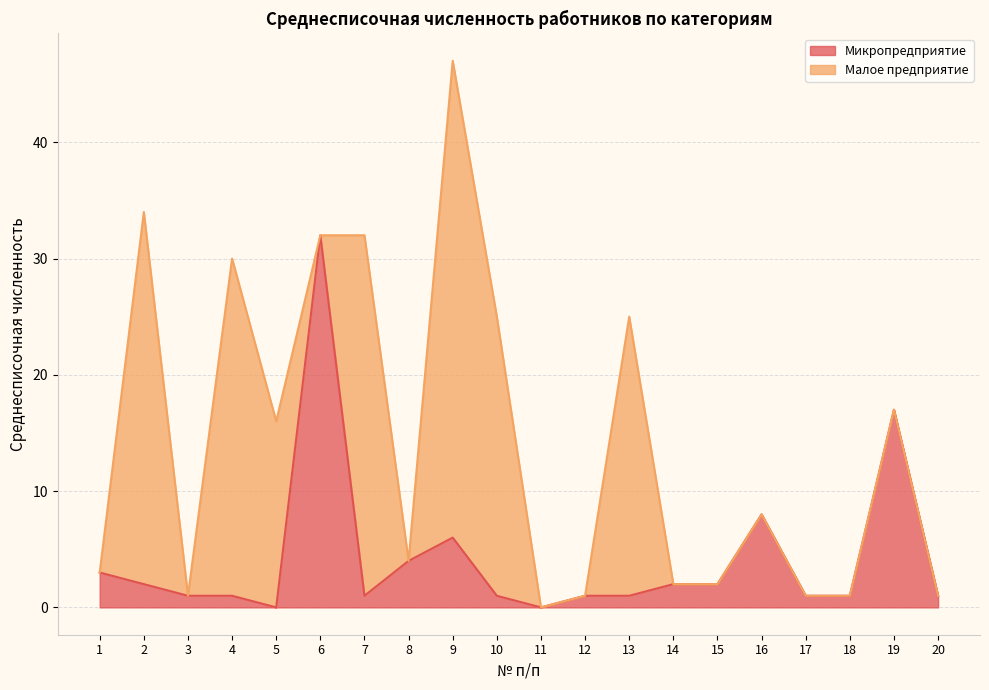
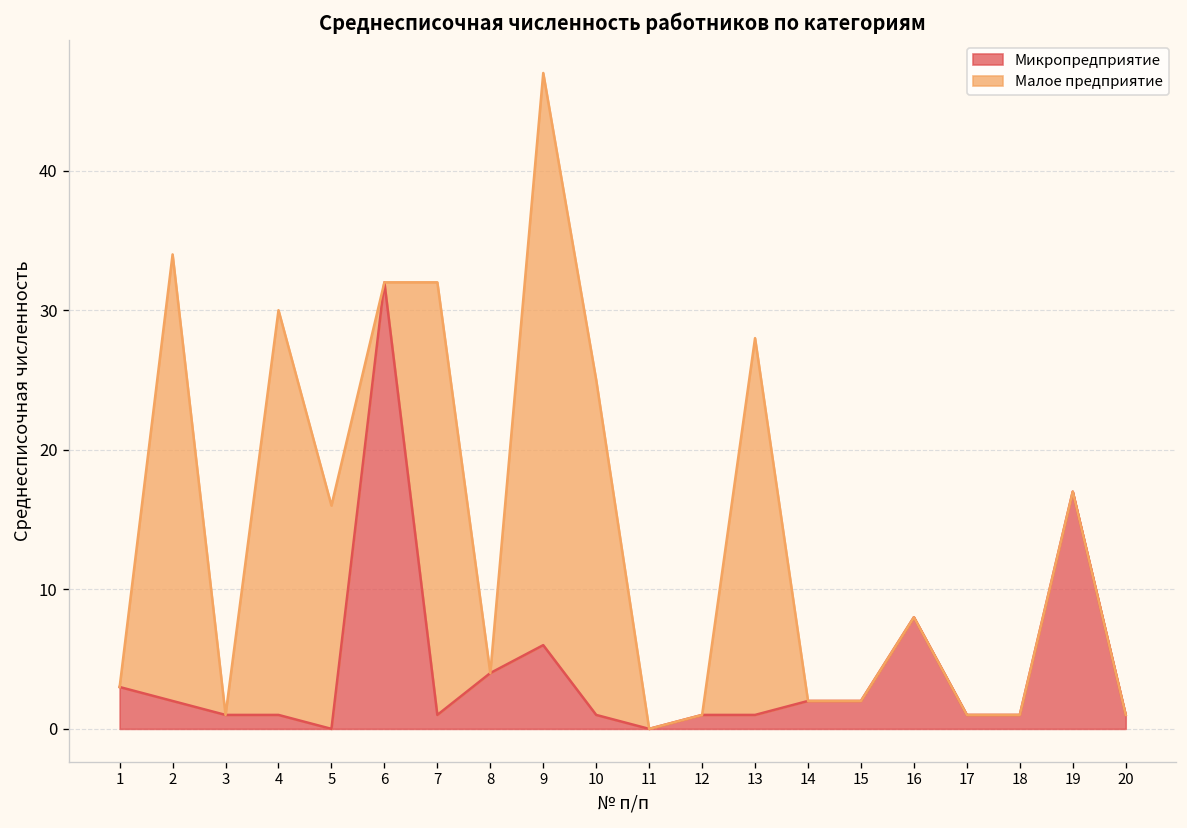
Малое предприятие, 13: 24 -> 27
